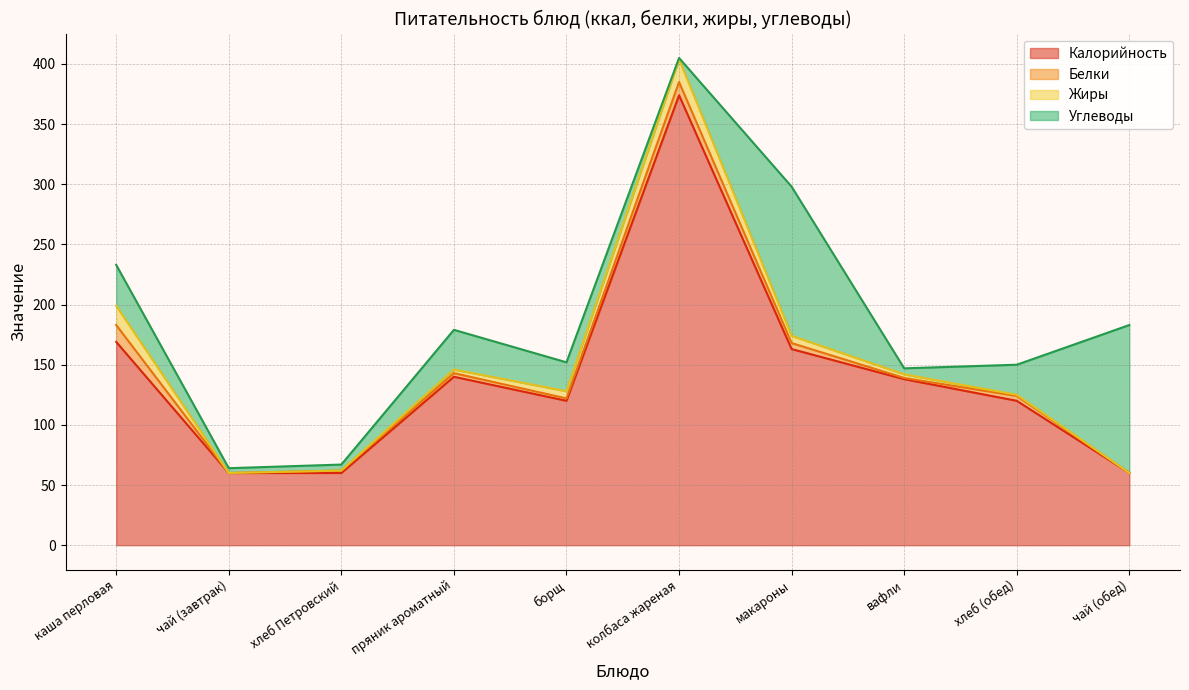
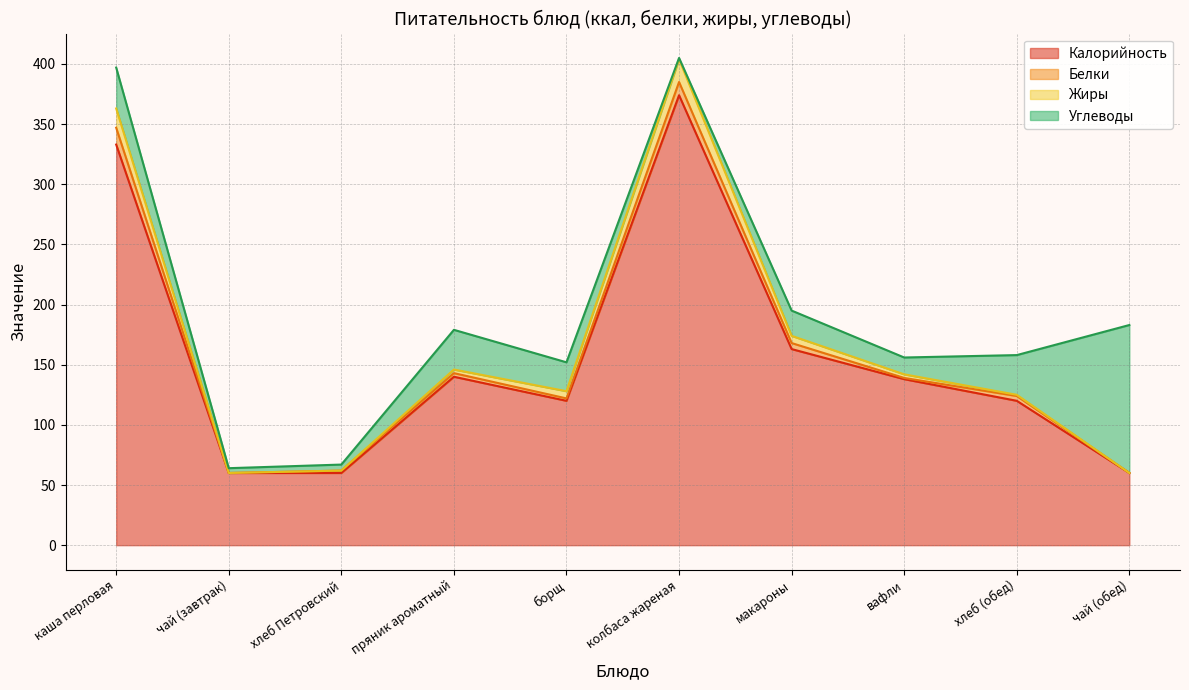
Калорийность, каша перловая: 169 -> 333
Углеводы, макароны: 124 -> 21
Углеводы, вафли: 5 -> 14
Углеводы, хлеб (обед): 25 -> 33
